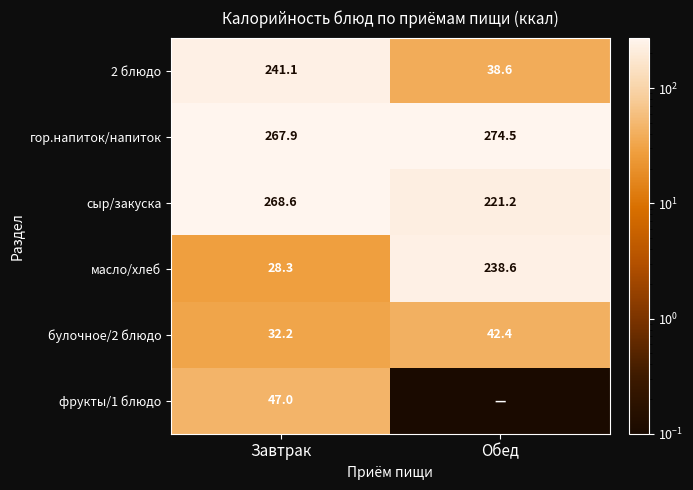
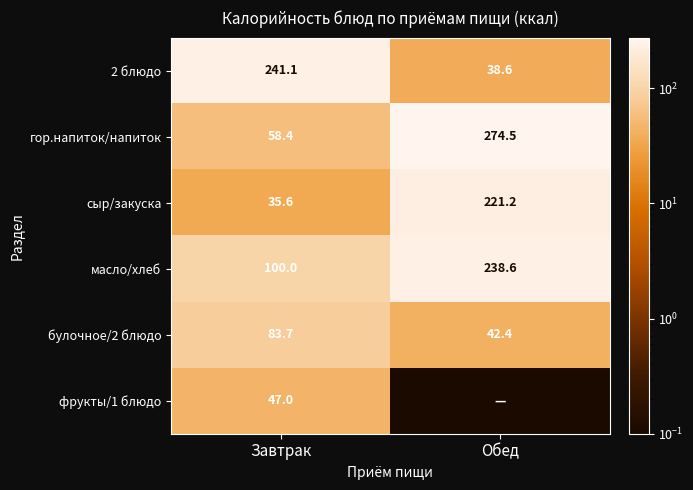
гор.напиток/напиток, Завтрак: 267.9 -> 58.4
сыр/закуска, Завтрак: 268.6 -> 35.6
масло/хлеб, Завтрак: 28.3 -> 100.0
булочное/2 блюдо, Завтрак: 32.2 -> 83.7
